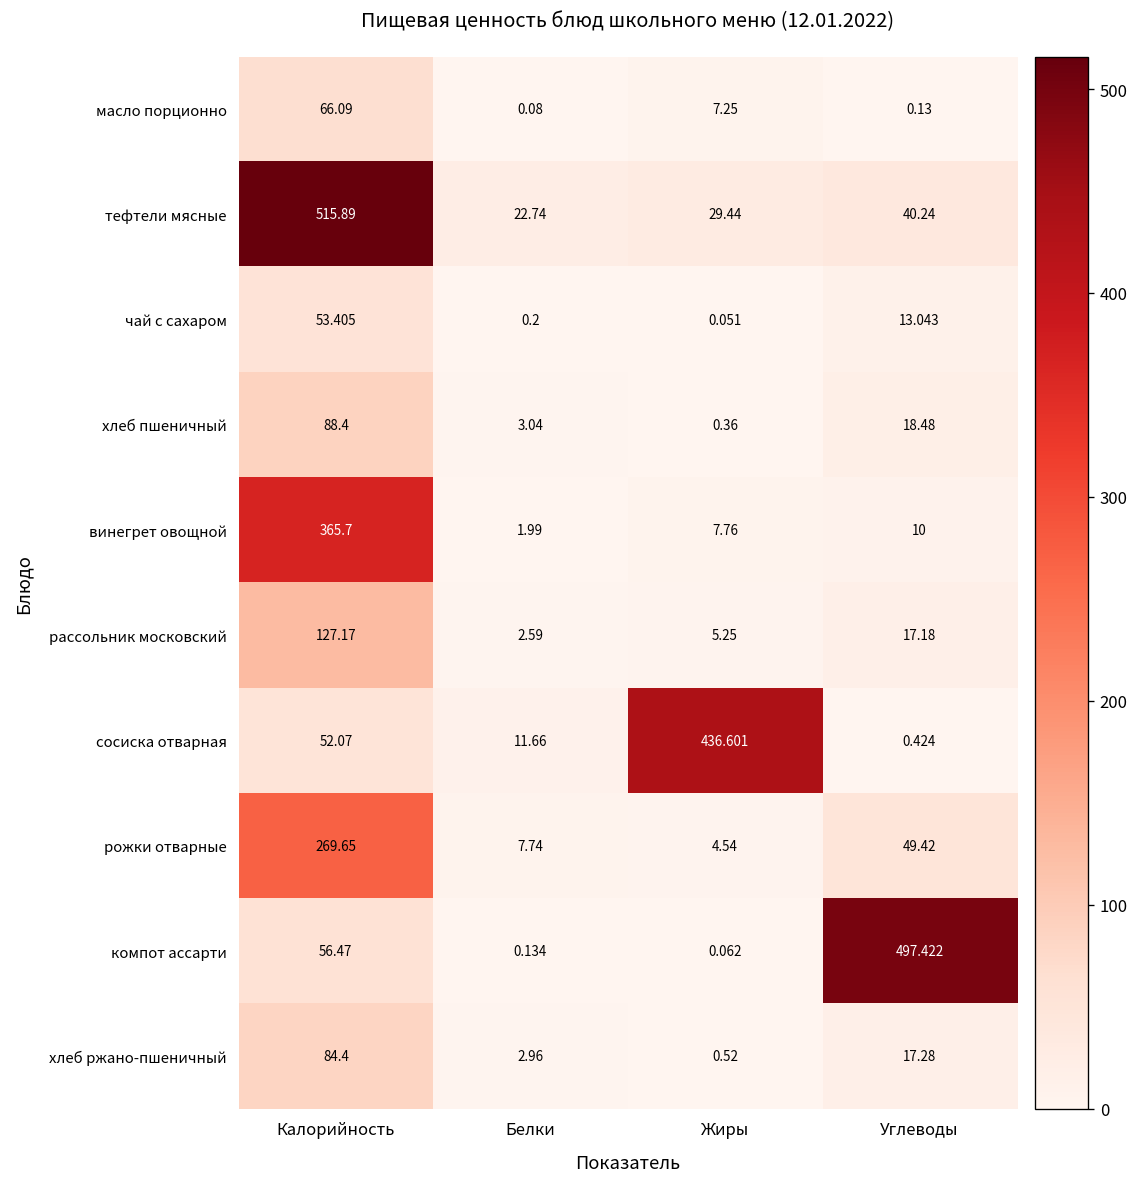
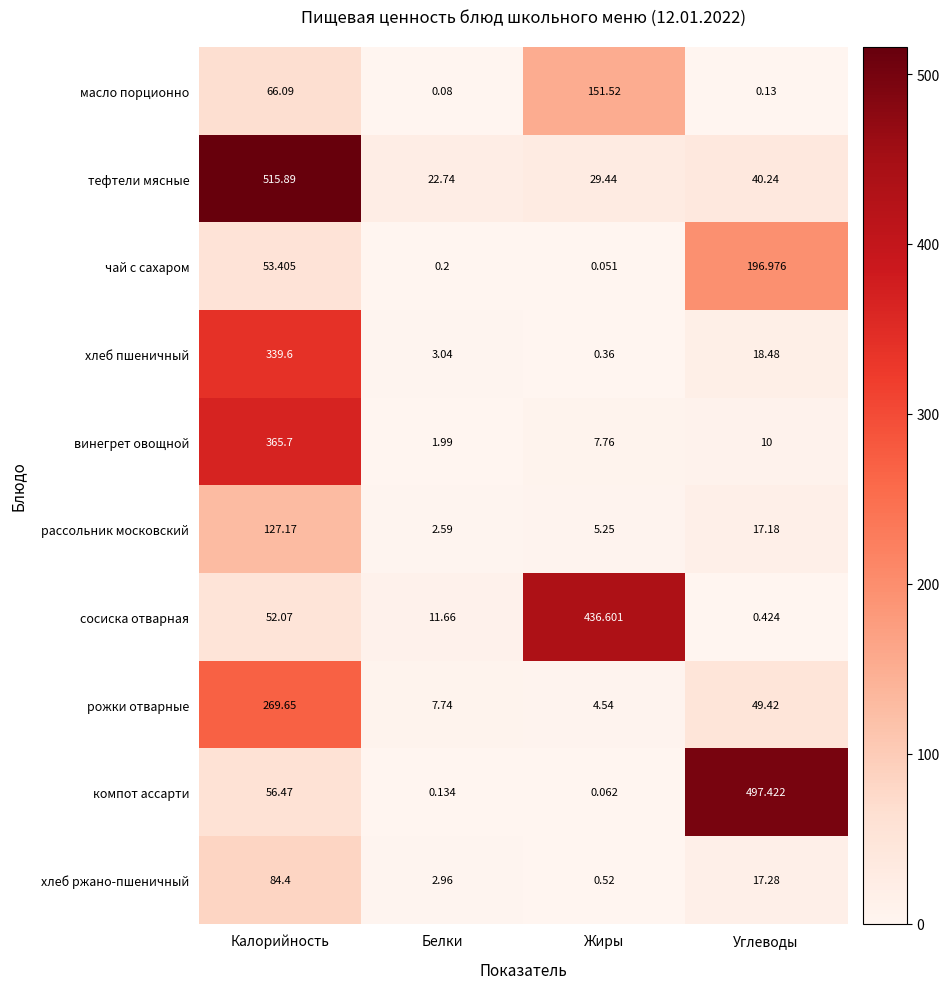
масло порционно, Жиры: 7.25 -> 151.52
чай с сахаром, Углеводы: 13.043 -> 196.976
хлеб пшеничный, Калорийность: 88.4 -> 339.6
